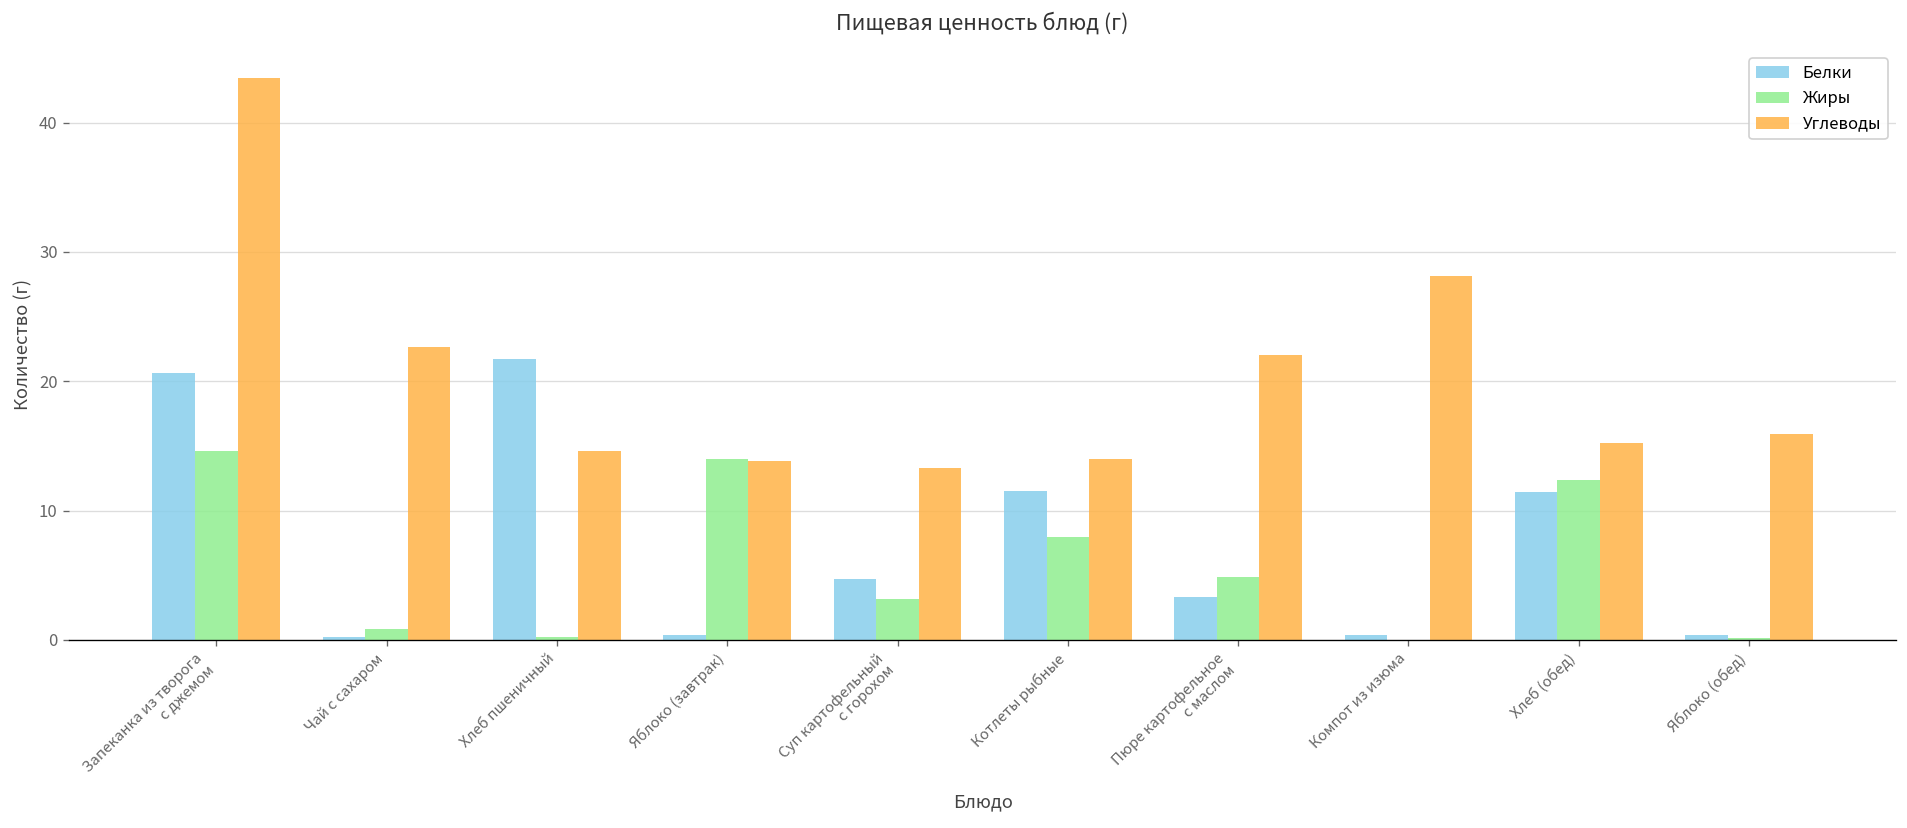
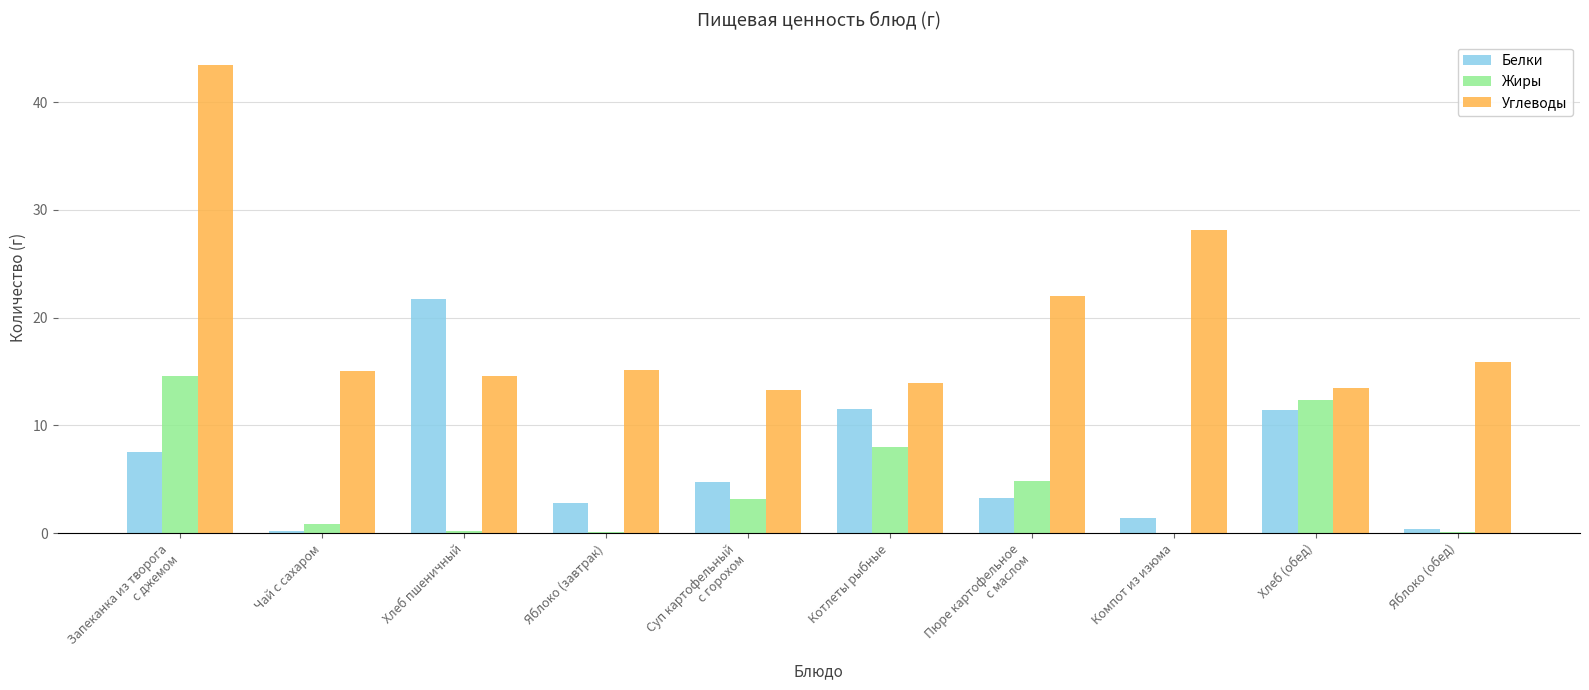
Белки, Запеканка из творога с джемом: 20.6 -> 7.5
Углеводы, Чай с сахаром: 22.7 -> 15.0
Белки, Яблоко (завтрак): 0.4 -> 2.8
Жиры, Яблоко (завтрак): 14.0 -> 0.1
Углеводы, Яблоко (завтрак): 13.8 -> 15.2
Белки, Компот из изюма: 0.4 -> 1.4
Углеводы, Хлеб (обед): 15.2 -> 13.5
